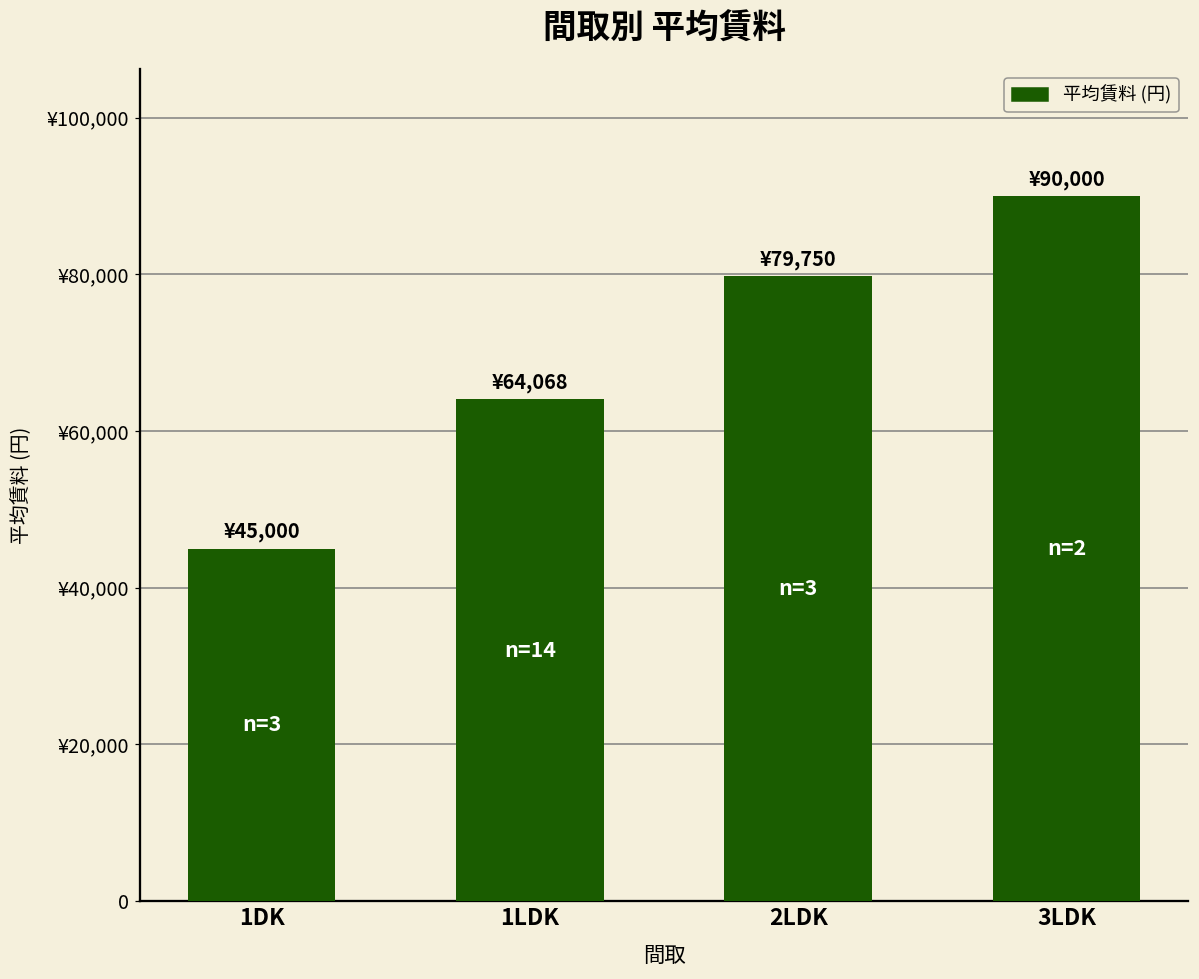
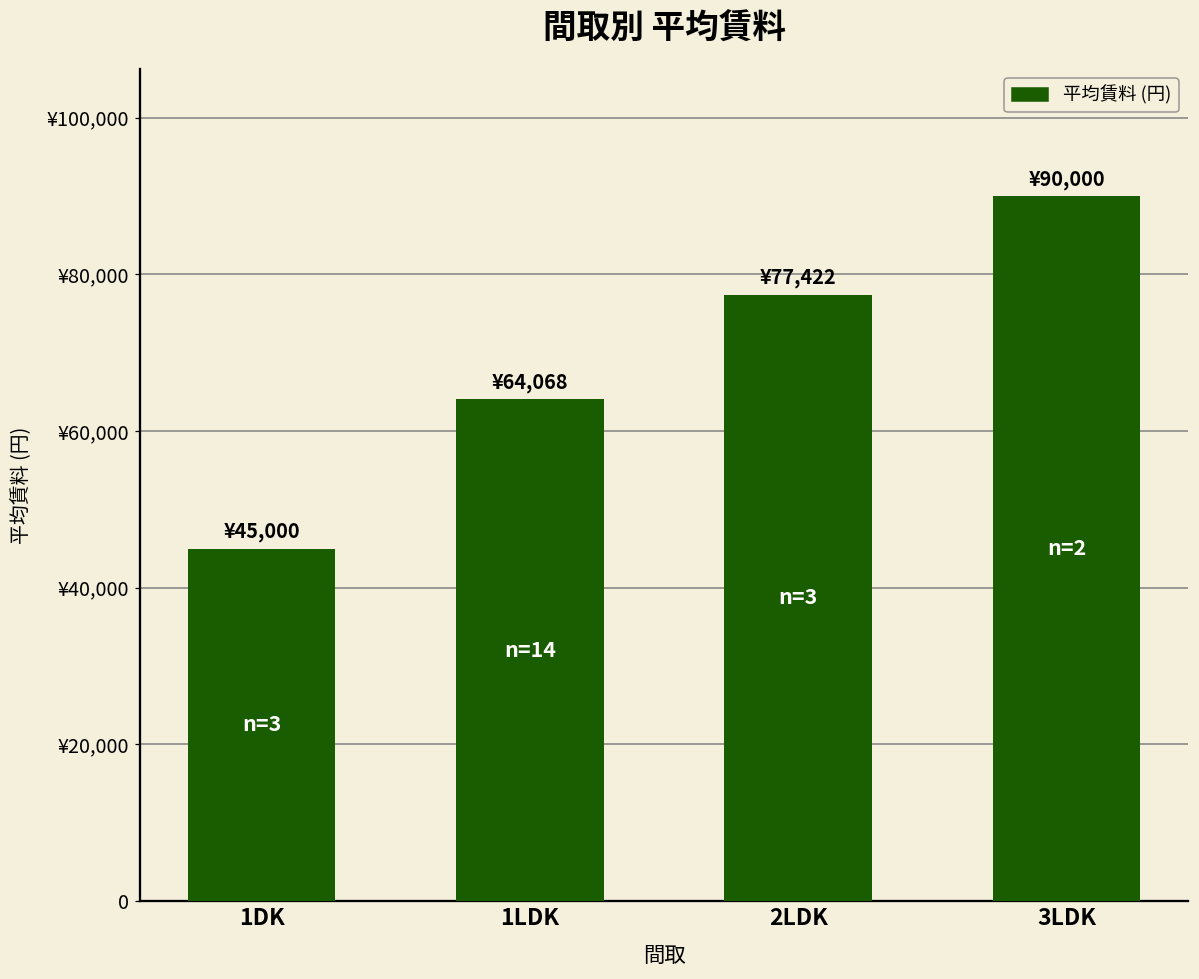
2LDK: ¥79,750 -> ¥77,422
